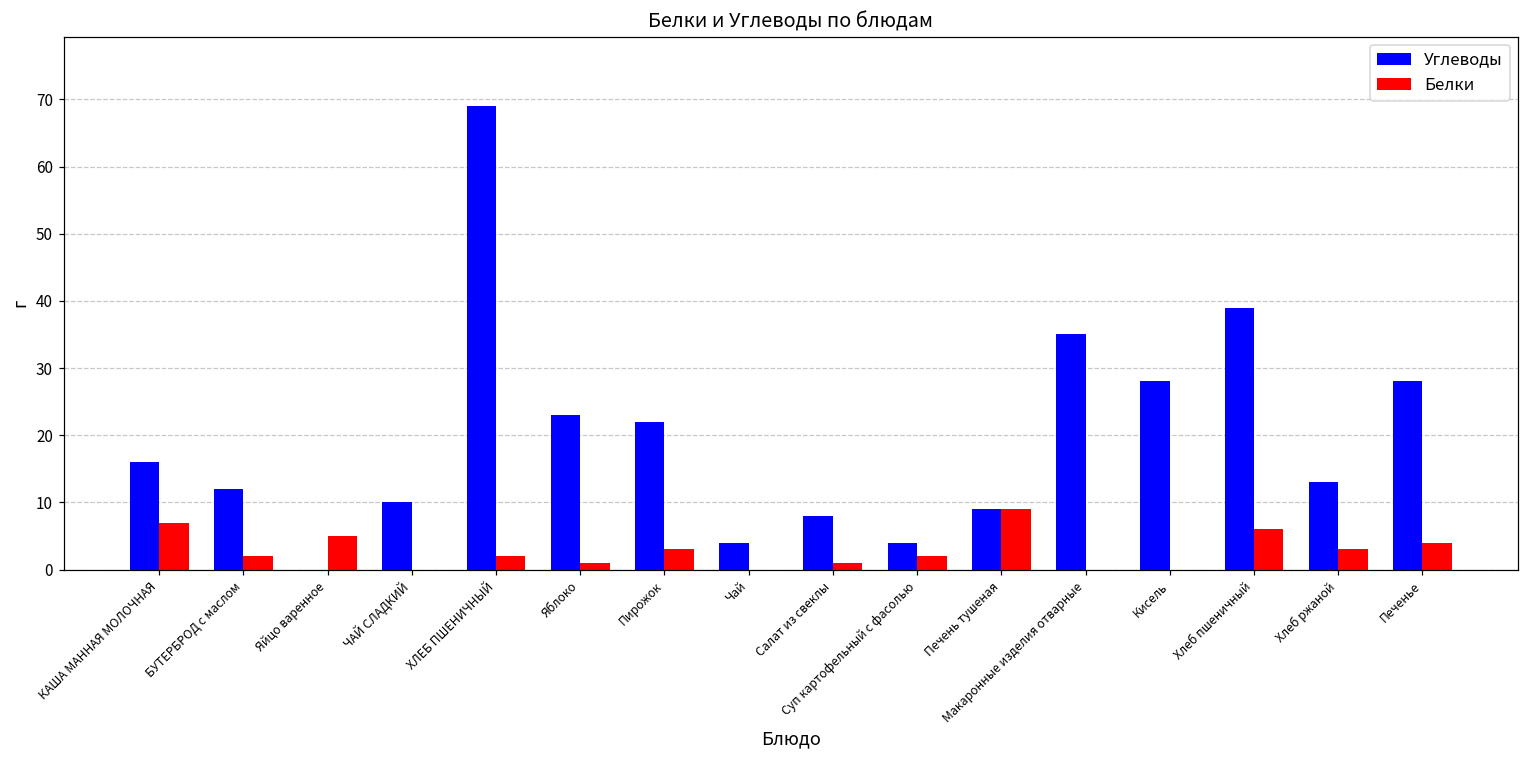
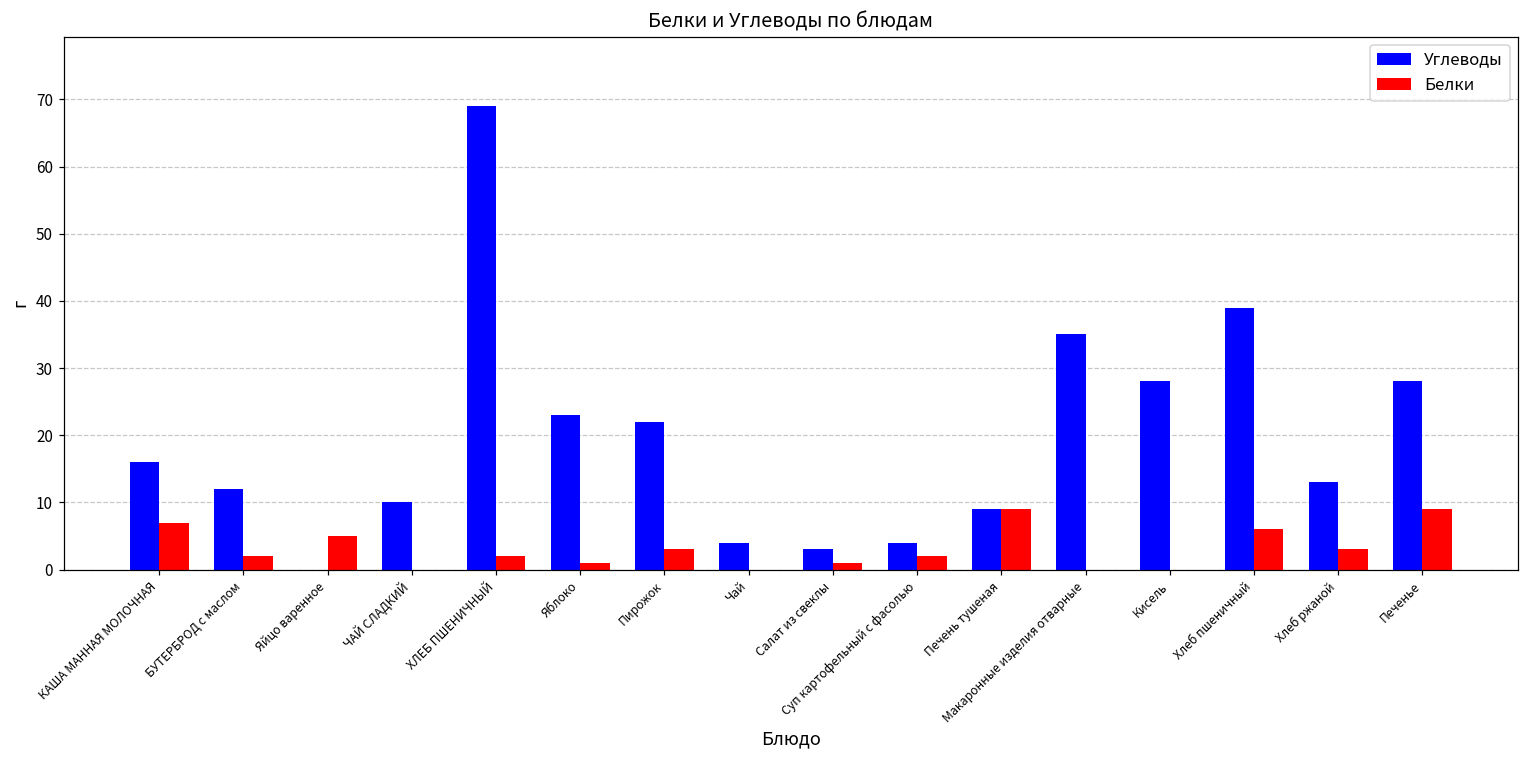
Углеводы, Салат из свеклы: 8 -> 3
Белки, Печенье: 4 -> 9
